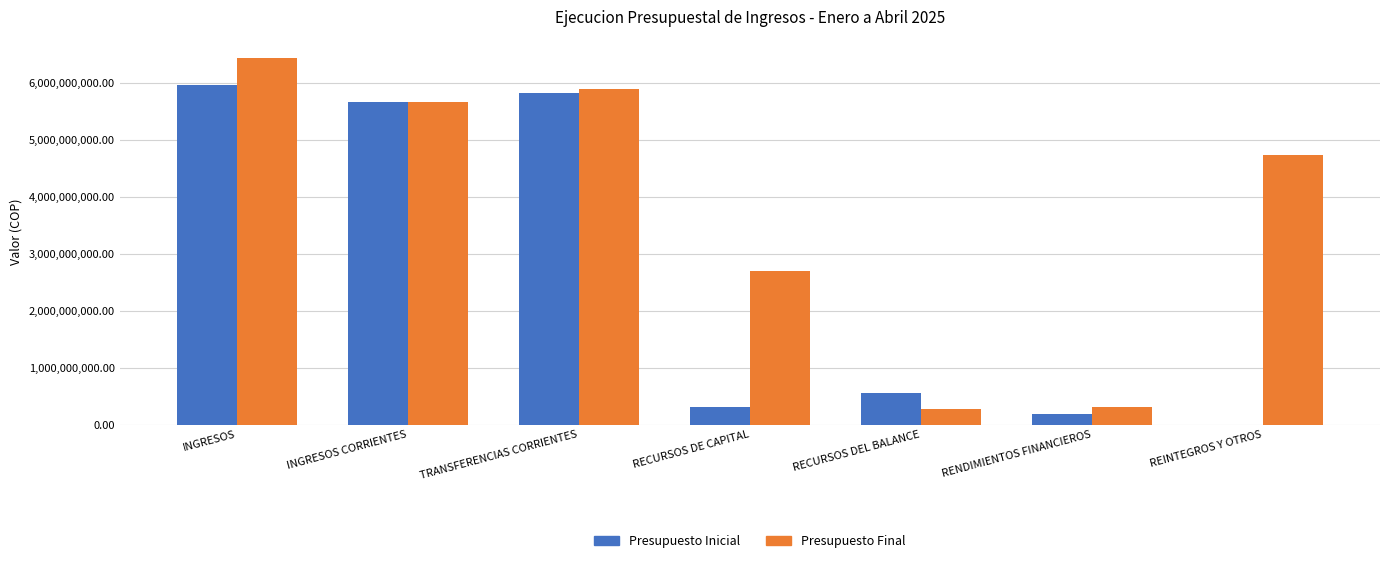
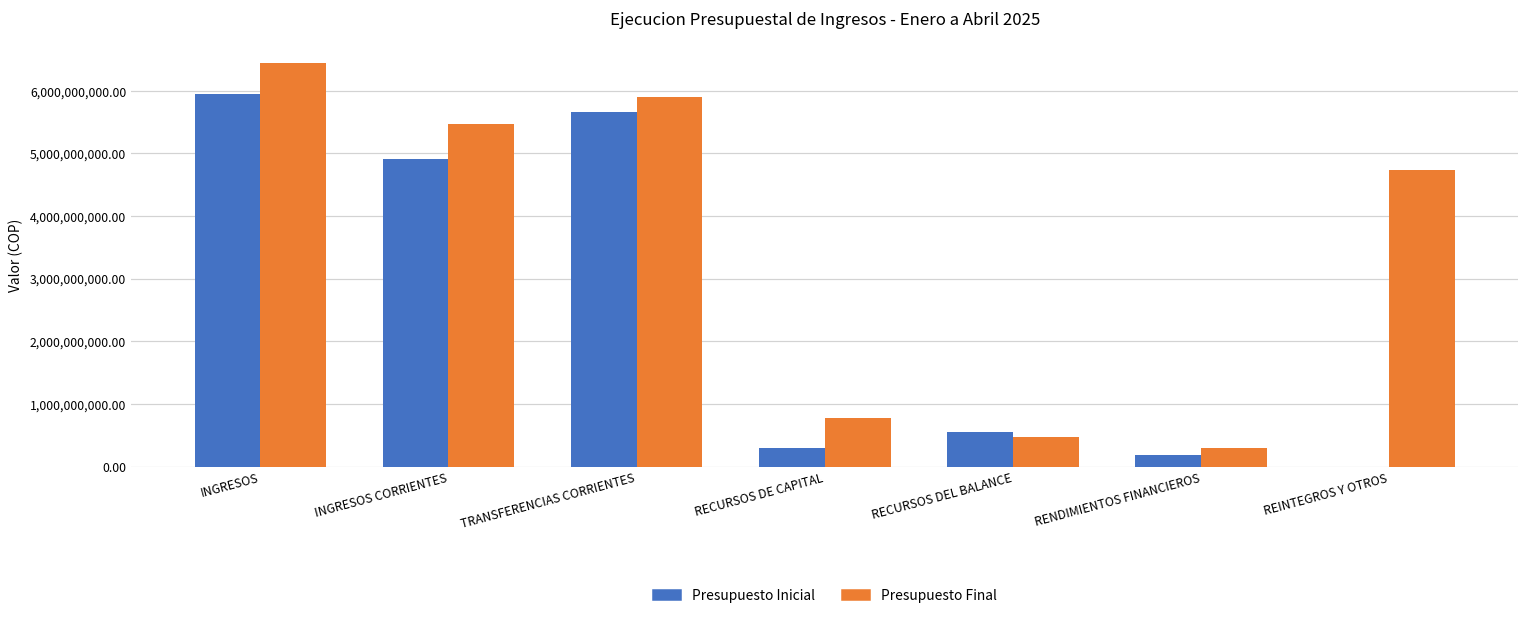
Presupuesto Inicial, INGRESOS CORRIENTES: 5,700,000,000 -> 4,900,000,000
Presupuesto Final, INGRESOS CORRIENTES: 5,700,000,000 -> 5,500,000,000
Presupuesto Inicial, TRANSFERENCIAS CORRIENTES: 5,800,000,000 -> 5,700,000,000
Presupuesto Final, RECURSOS DE CAPITAL: 2,700,000,000 -> 800,000,000
Presupuesto Final, RECURSOS DEL BALANCE: 300,000,000 -> 500,000,000
